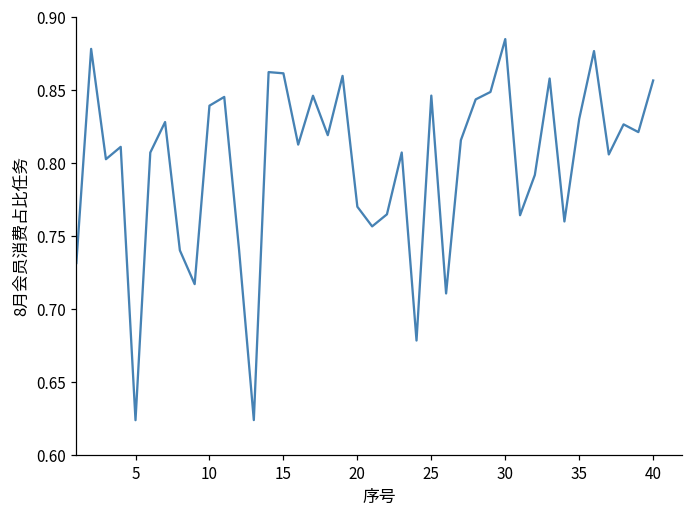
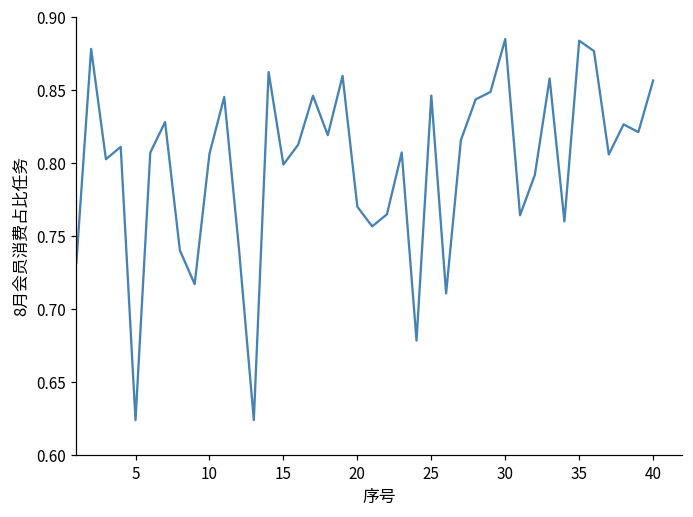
10: 0.839 -> 0.806
15: 0.861 -> 0.799
35: 0.830 -> 0.884
